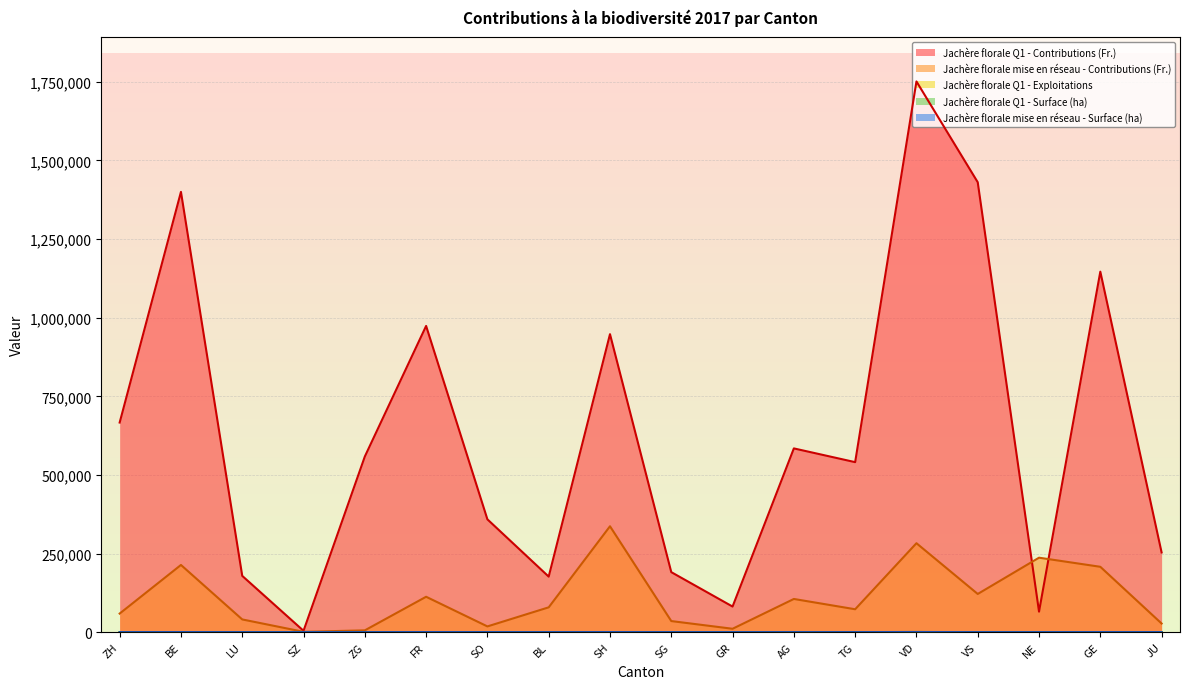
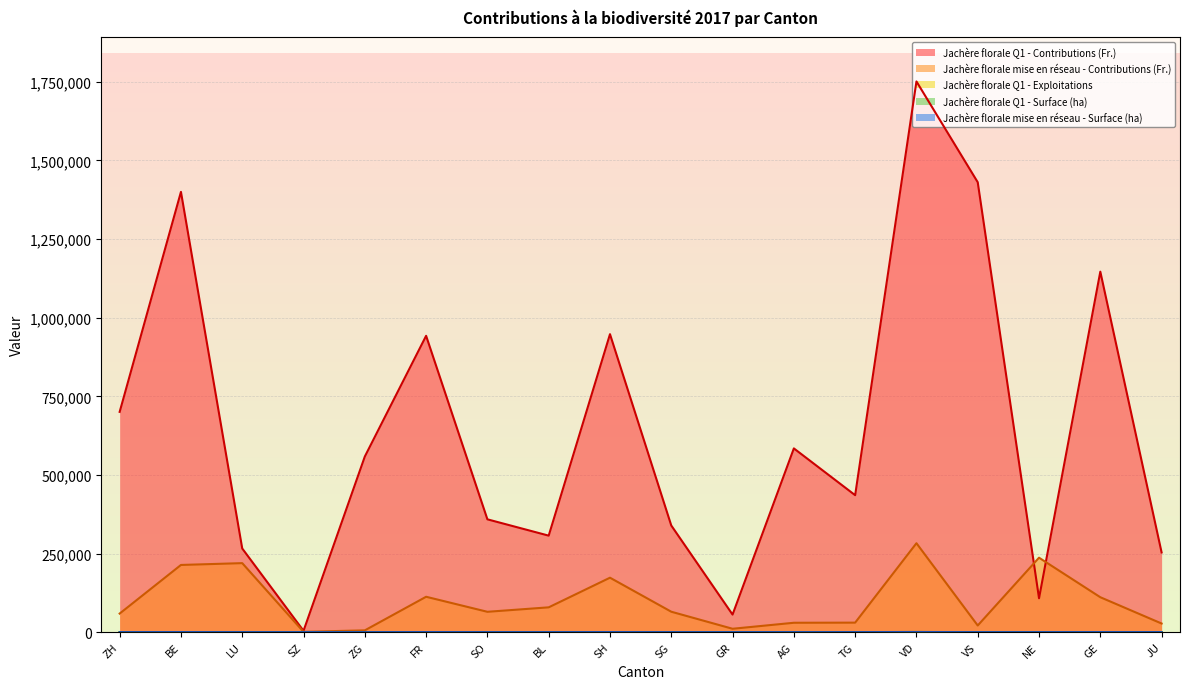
Jachère florale Q1 - Contributions (Fr.), ZH: 670,000 -> 700,000
Jachère florale Q1 - Contributions (Fr.), LU: 180,000 -> 270,000
Jachère florale mise en réseau - Contributions (Fr.), LU: 40,000 -> 220,000
Jachère florale Q1 - Contributions (Fr.), FR: 970,000 -> 940,000
Jachère florale mise en réseau - Contributions (Fr.), SO: 20,000 -> 60,000
Jachère florale Q1 - Contributions (Fr.), BL: 180,000 -> 310,000
Jachère florale mise en réseau - Contributions (Fr.), SH: 340,000 -> 170,000
Jachère florale Q1 - Contributions (Fr.), SG: 190,000 -> 340,000
Jachère florale mise en réseau - Contributions (Fr.), SG: 40,000 -> 60,000
Jachère florale Q1 - Contributions (Fr.), GR: 80,000 -> 60,000
Jachère florale mise en réseau - Contributions (Fr.), AG: 110,000 -> 30,000
Jachère florale Q1 - Contributions (Fr.), TG: 540,000 -> 440,000
Jachère florale mise en réseau - Contributions (Fr.), TG: 70,000 -> 30,000
Jachère florale mise en réseau - Contributions (Fr.), VS: 120,000 -> 20,000
Jachère florale Q1 - Contributions (Fr.), NE: 70,000 -> 110,000
Jachère florale mise en réseau - Contributions (Fr.), GE: 210,000 -> 110,000
